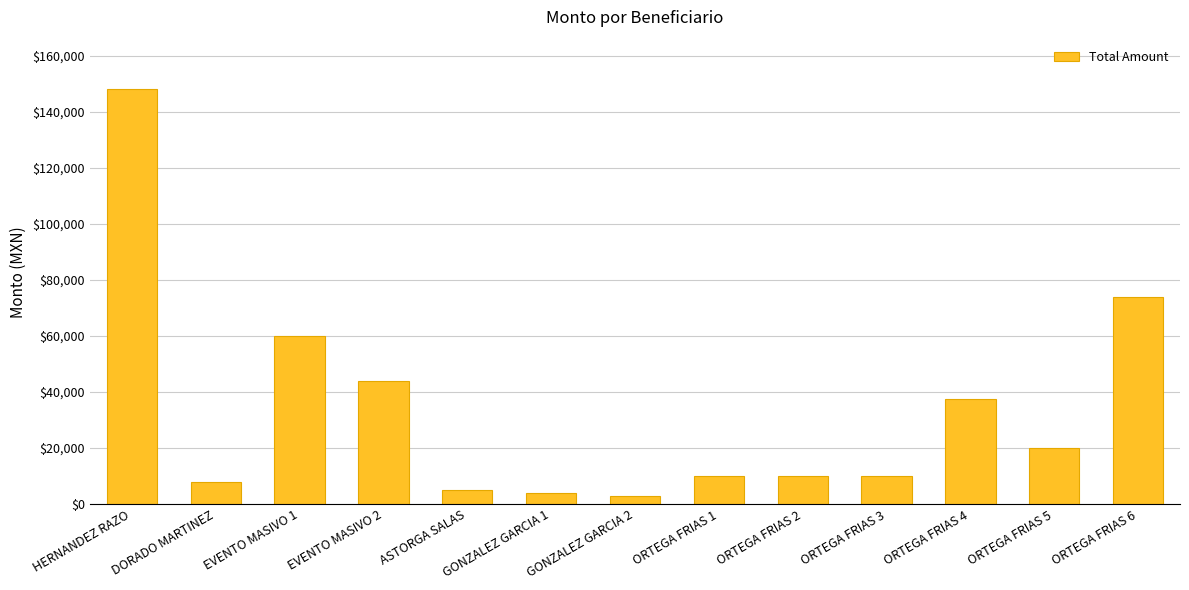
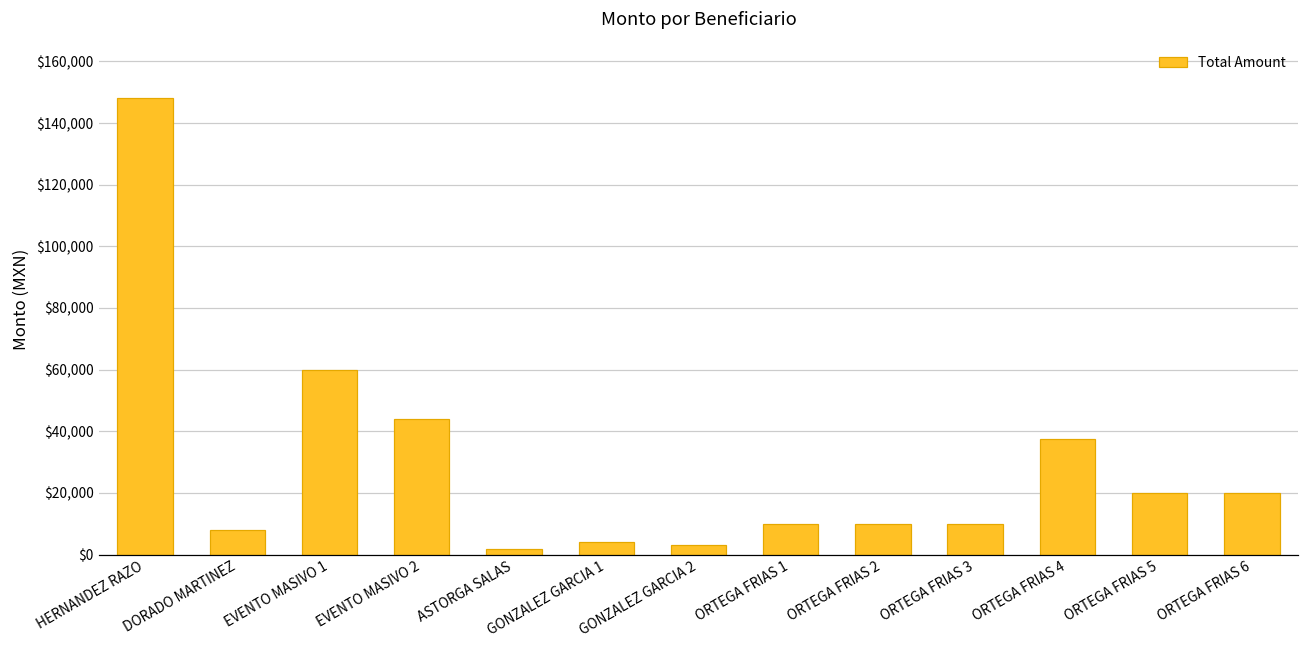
ASTORGA SALAS: $5,000 -> $2,000
ORTEGA FRIAS 6: $74,000 -> $20,000
